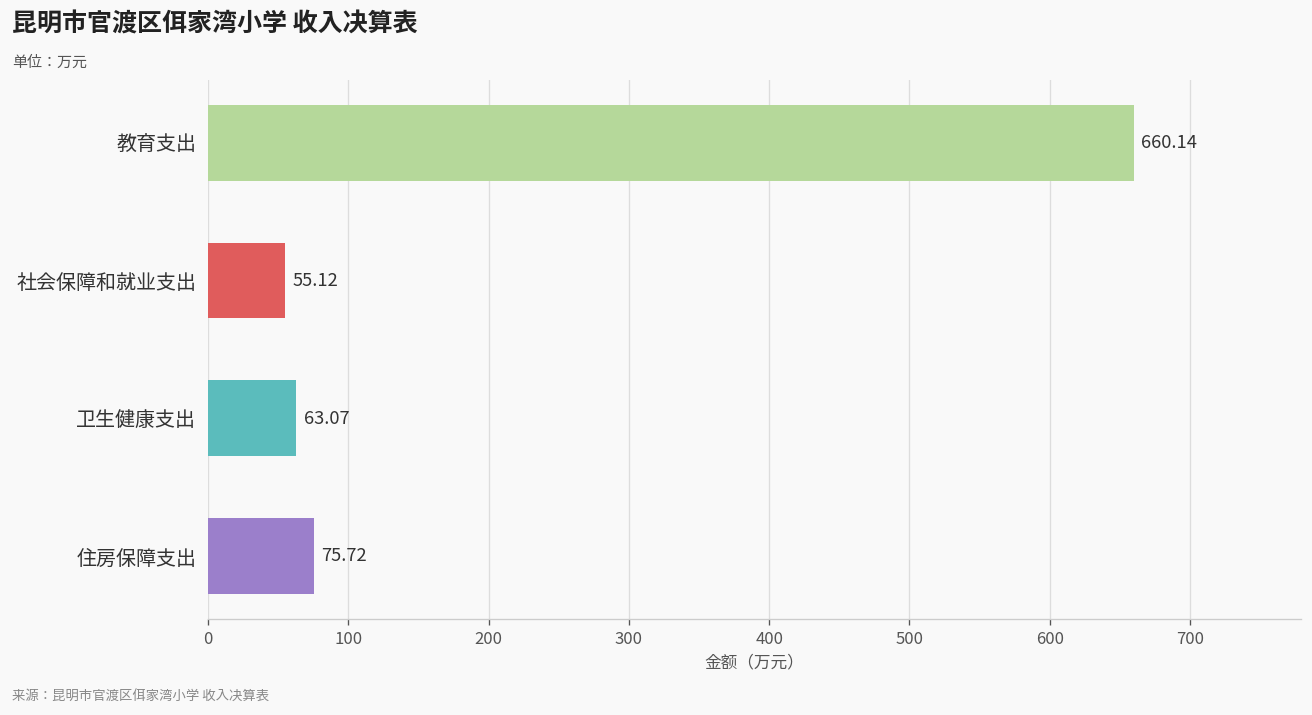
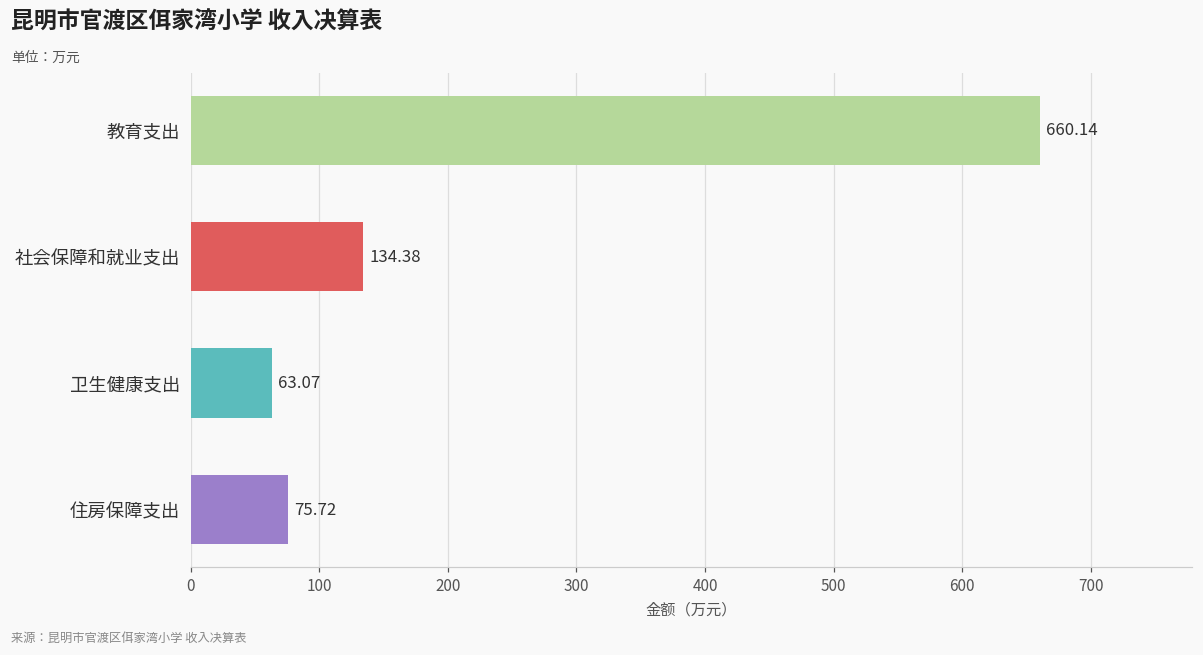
社会保障和就业支出: 55.12 -> 134.38
